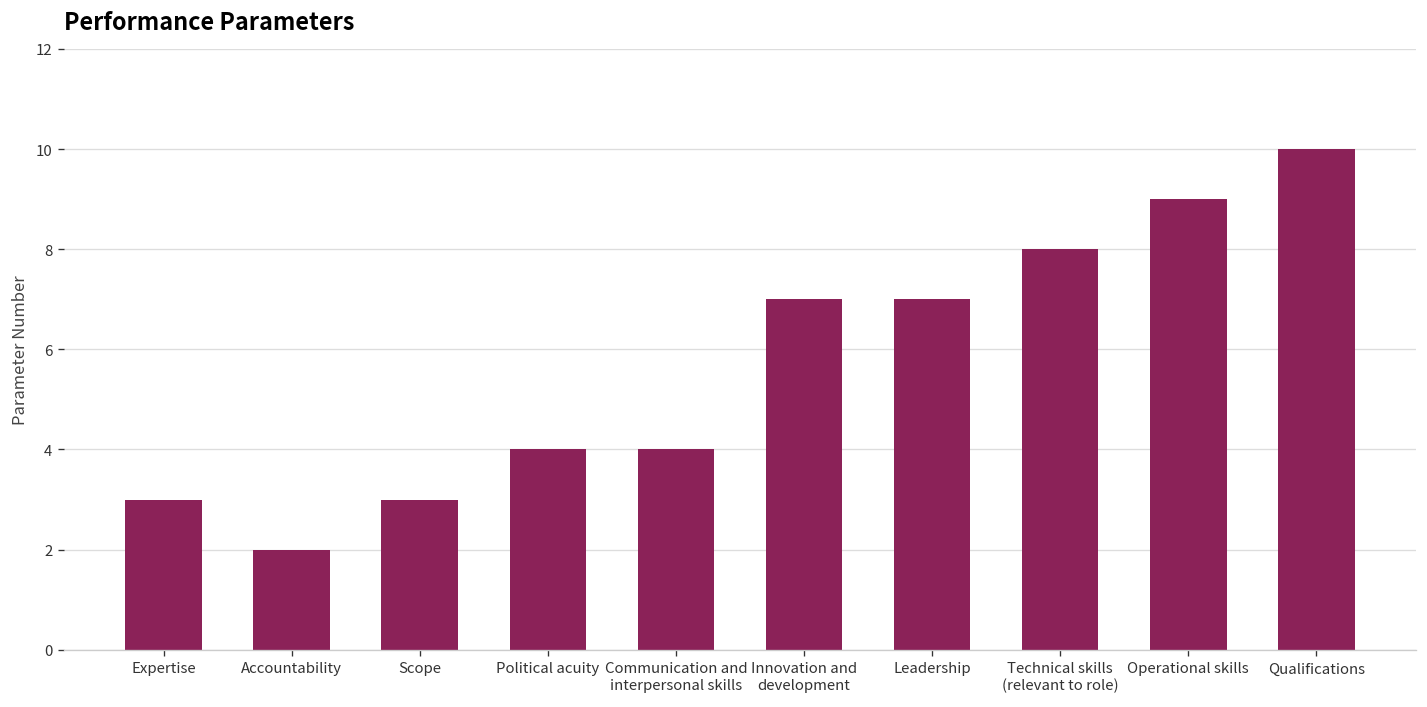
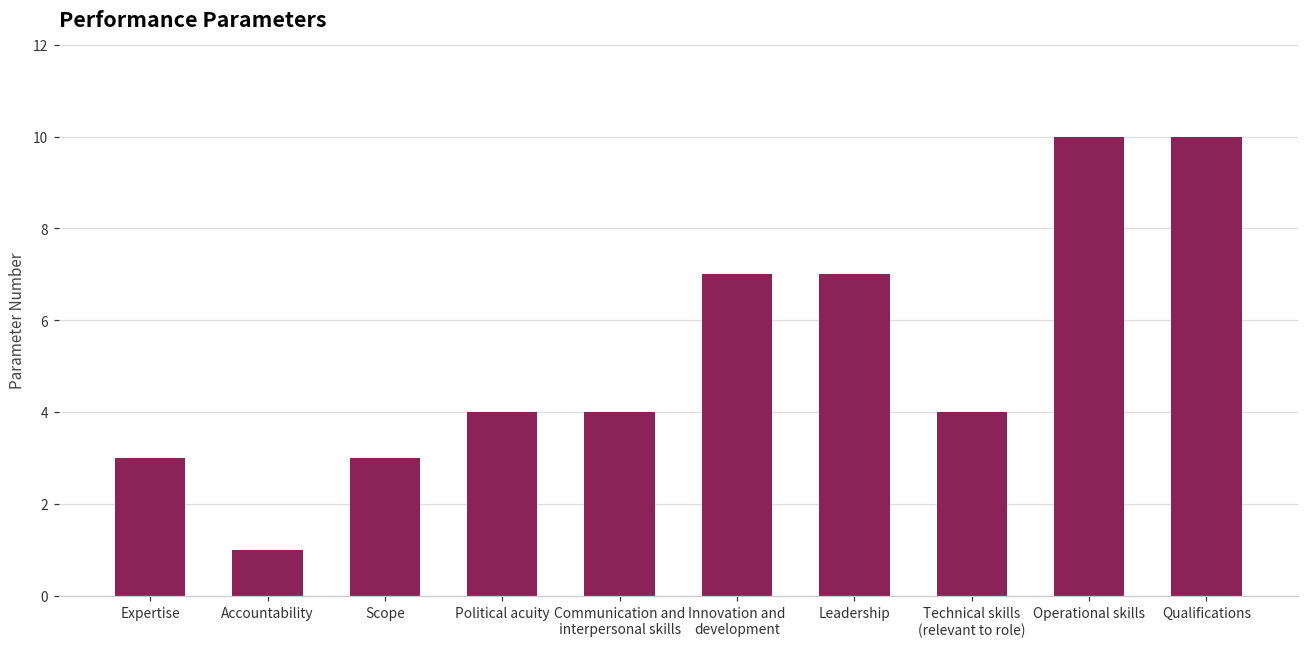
Accountability: 2 -> 1
Technical skills (relevant to role): 8 -> 4
Operational skills: 9 -> 10
